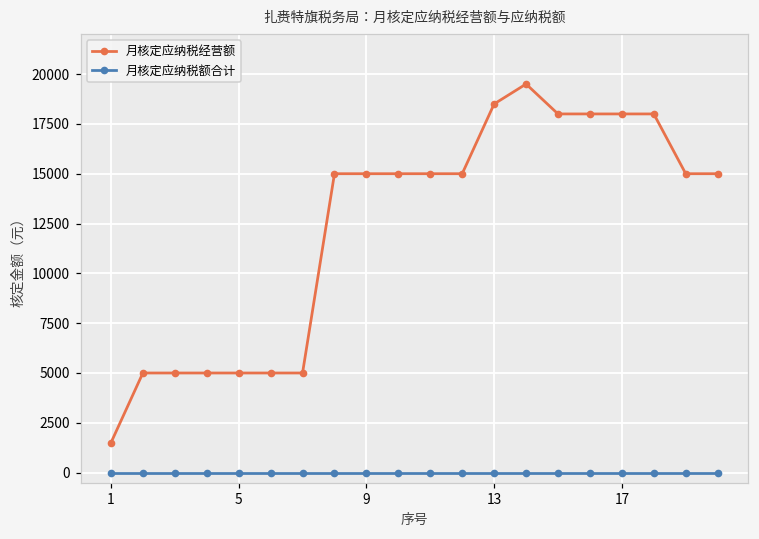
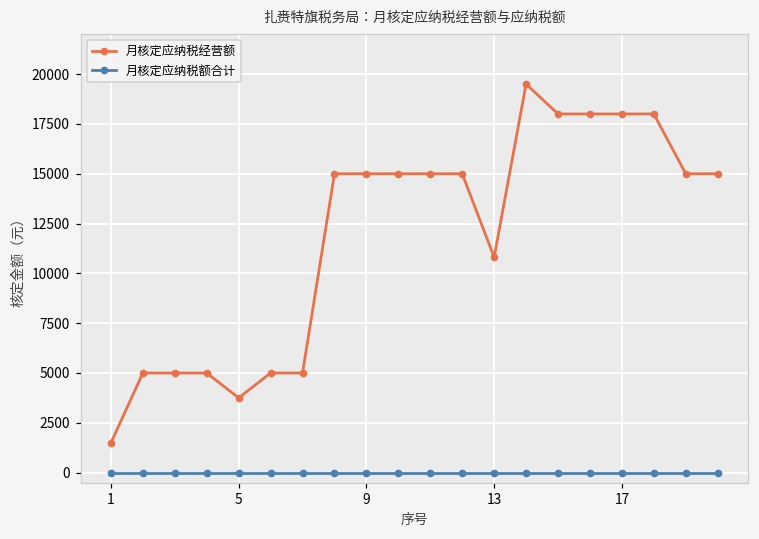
月核定应纳税经营额, 5: 5000 -> 3800
月核定应纳税经营额, 13: 18500 -> 10800
